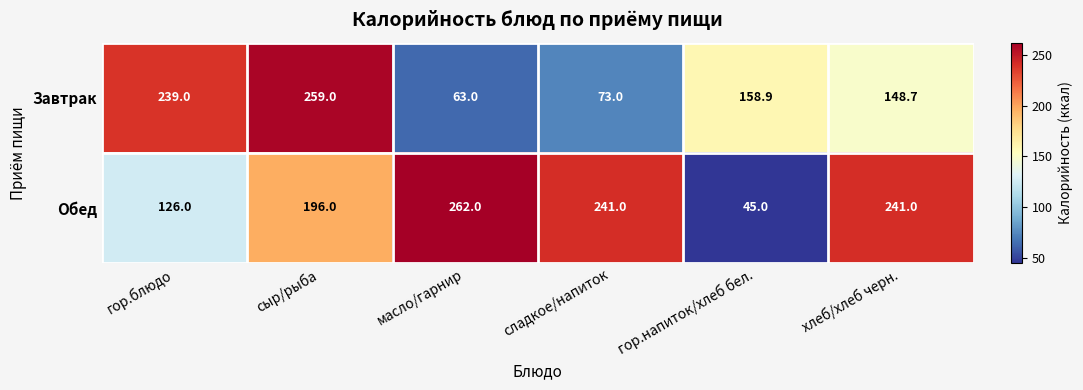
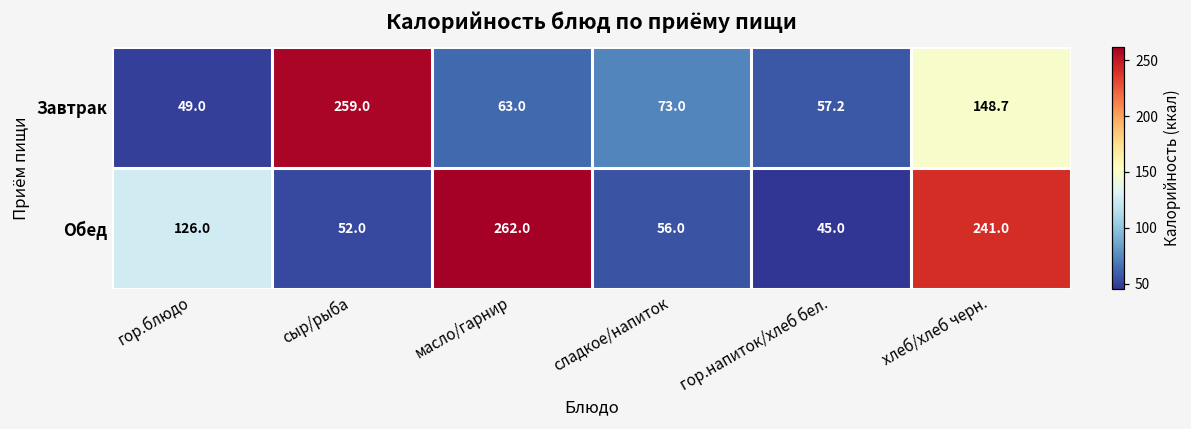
Завтрак, гор.блюдо: 239.0 -> 49.0
Завтрак, гор.напиток/хлеб бел.: 158.9 -> 57.2
Обед, сыр/рыба: 196.0 -> 52.0
Обед, сладкое/напиток: 241.0 -> 56.0
